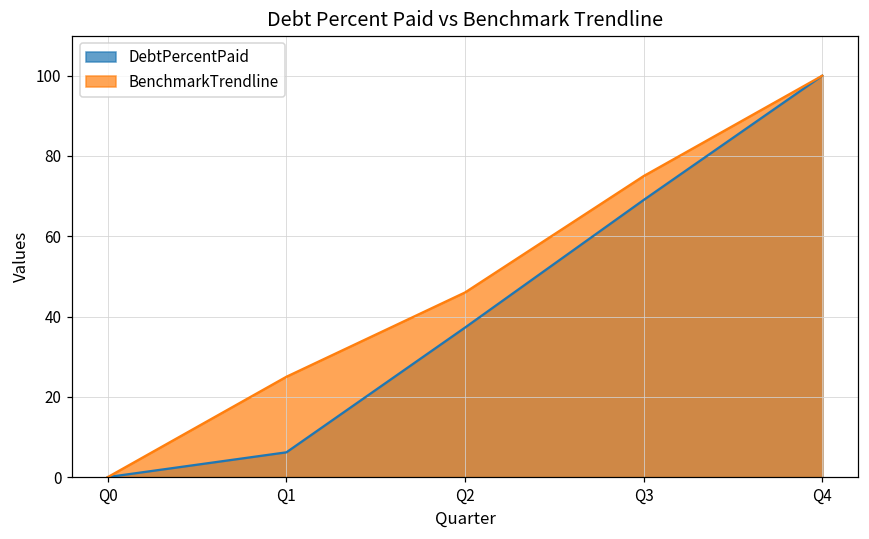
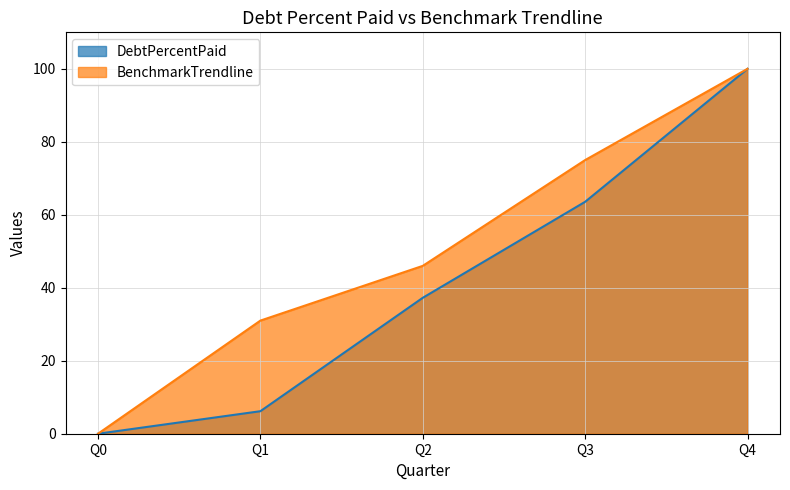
BenchmarkTrendline, Q1: 25 -> 31
DebtPercentPaid, Q3: 69 -> 64
